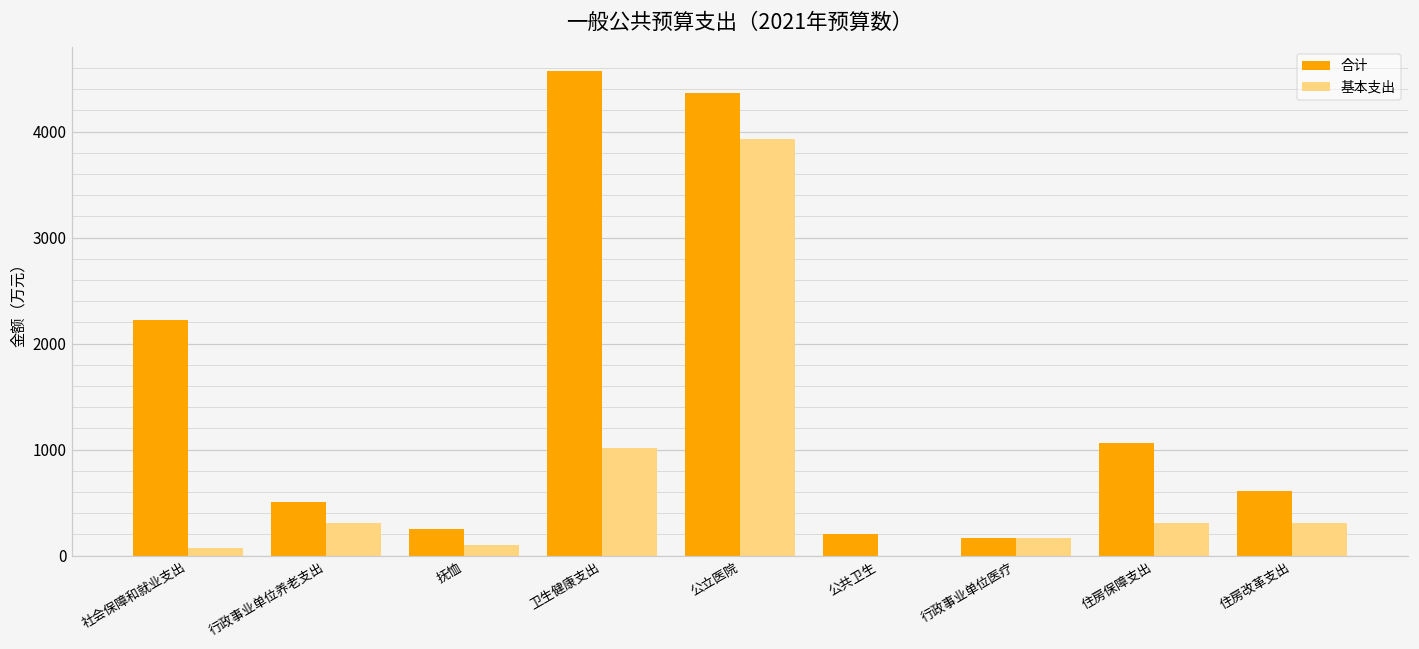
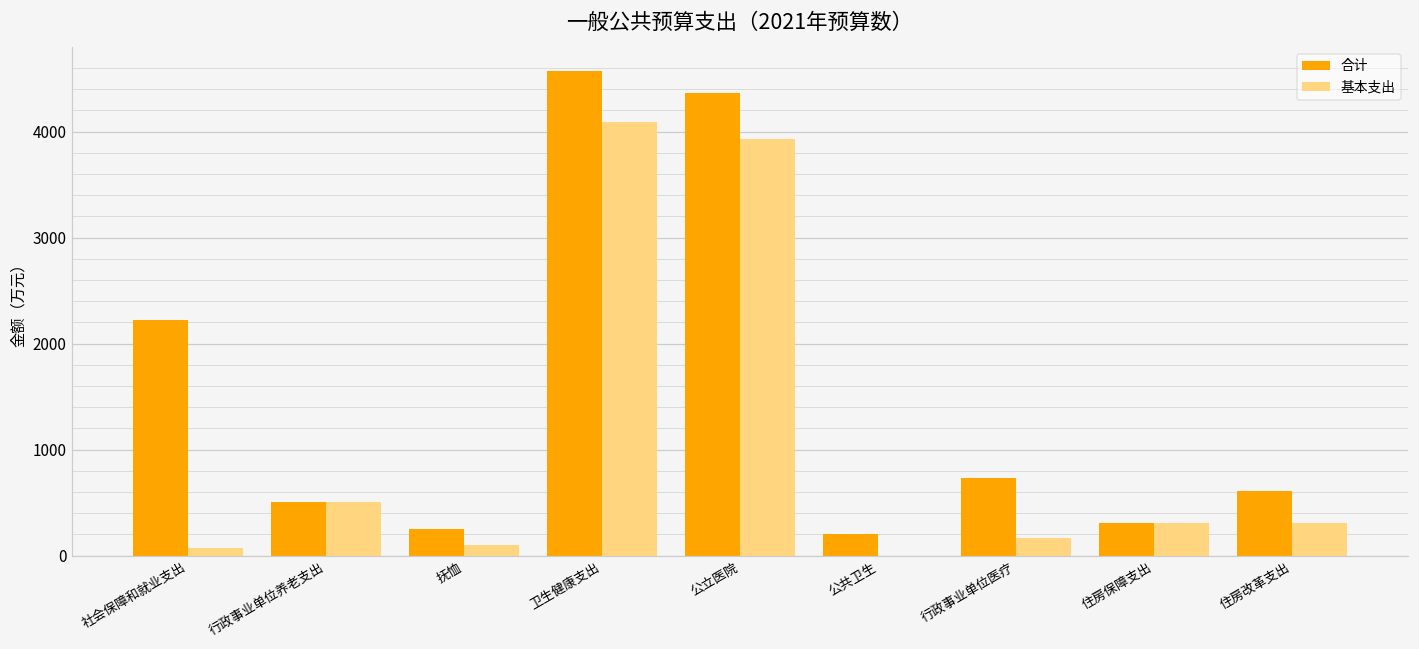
基本支出, 行政事业单位养老支出: 300 -> 500
基本支出, 卫生健康支出: 1000 -> 4100
合计, 行政事业单位医疗: 200 -> 700
合计, 住房保障支出: 1100 -> 300
